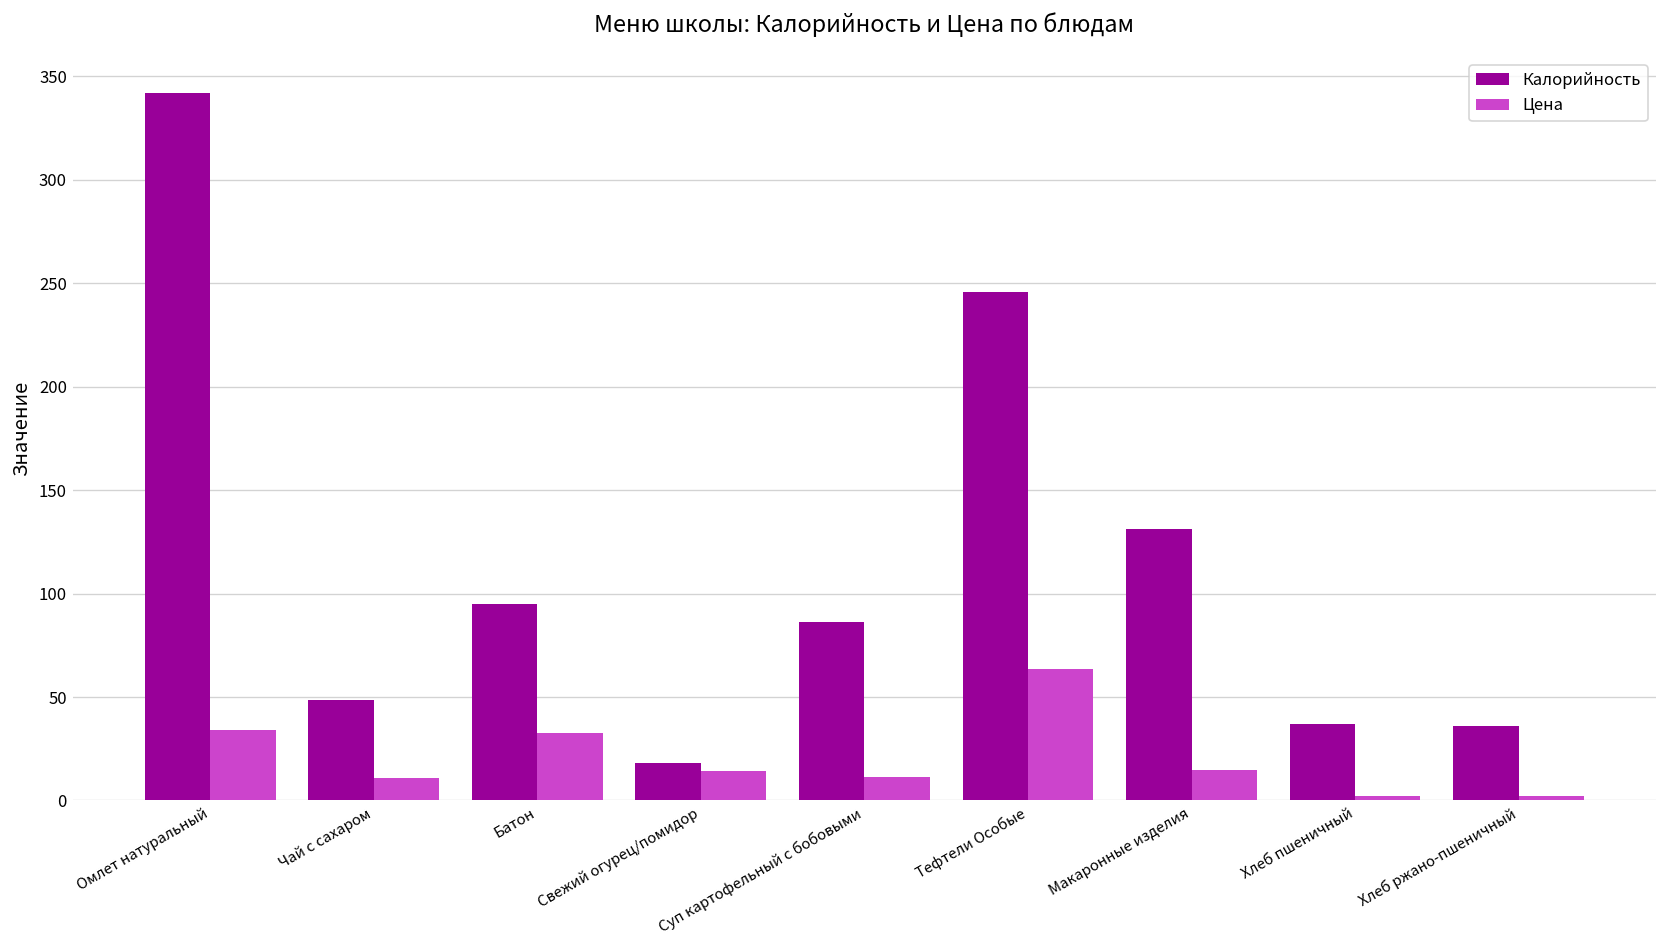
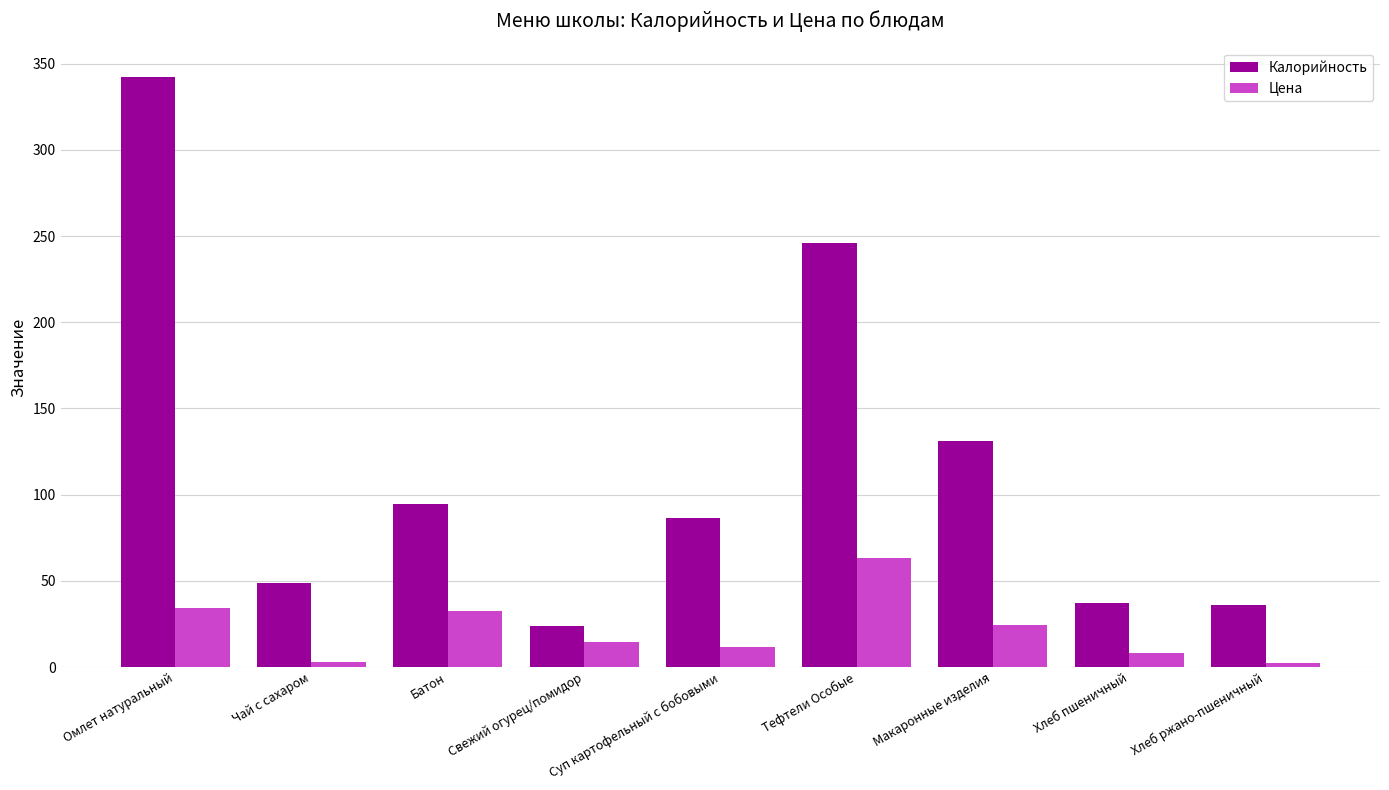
Цена, Чай с сахаром: 11 -> 3
Калорийность, Свежий огурец/помидор: 18 -> 24
Цена, Макаронные изделия: 15 -> 24
Цена, Хлеб пшеничный: 2 -> 8
